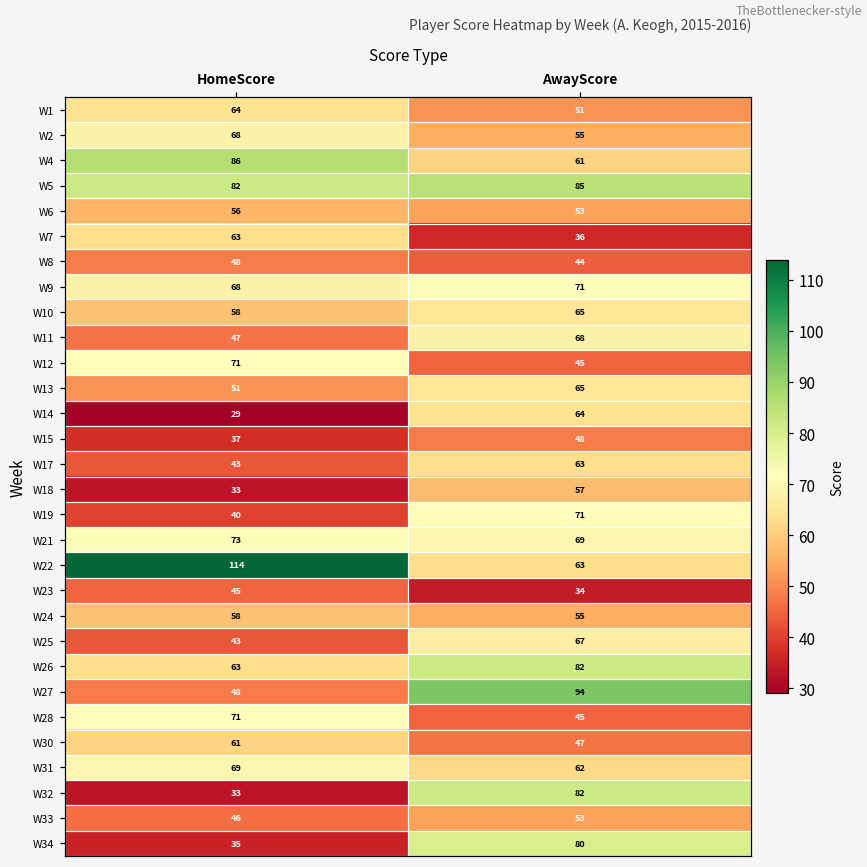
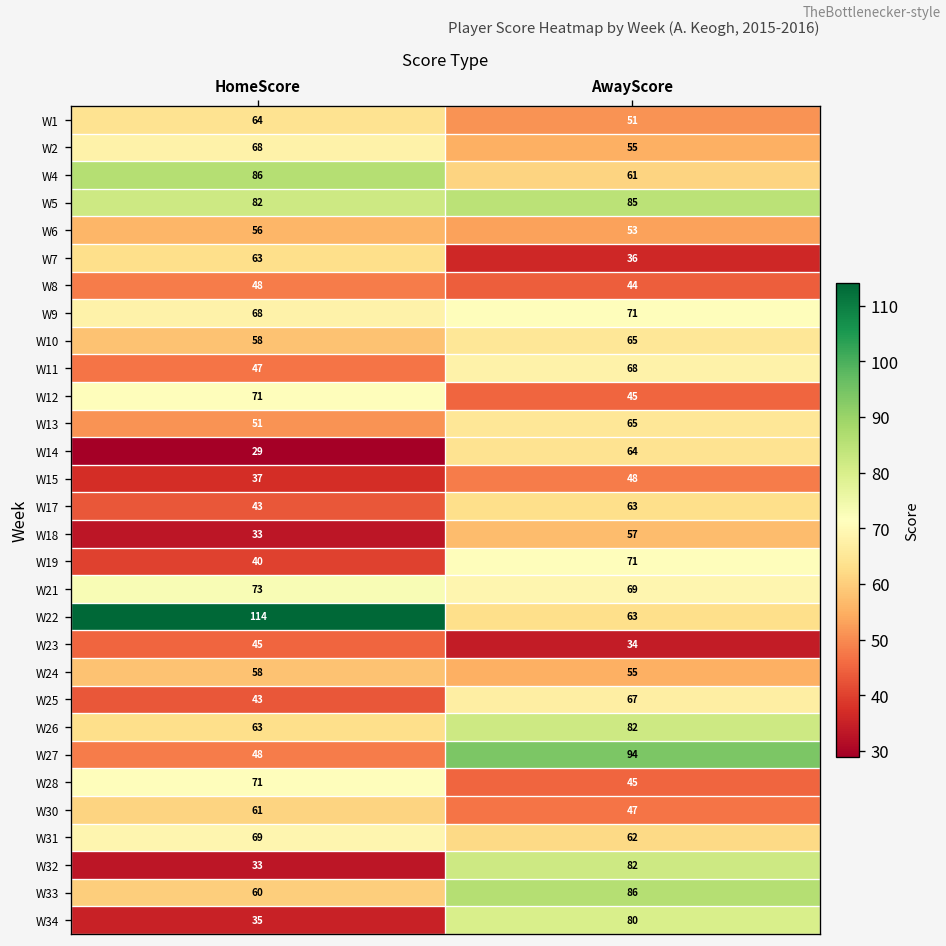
W33, HomeScore: 46 -> 60
W33, AwayScore: 53 -> 86
